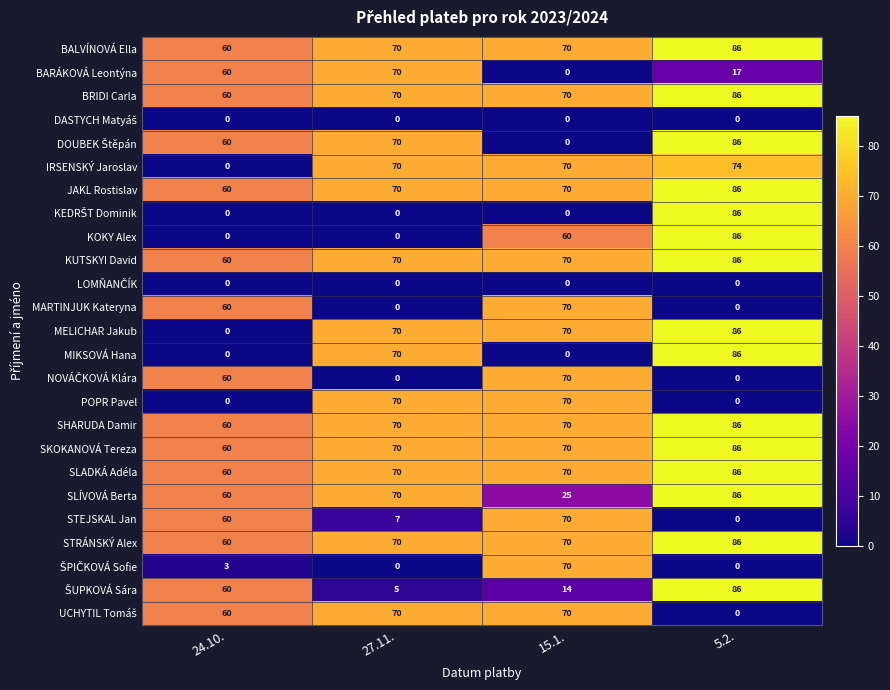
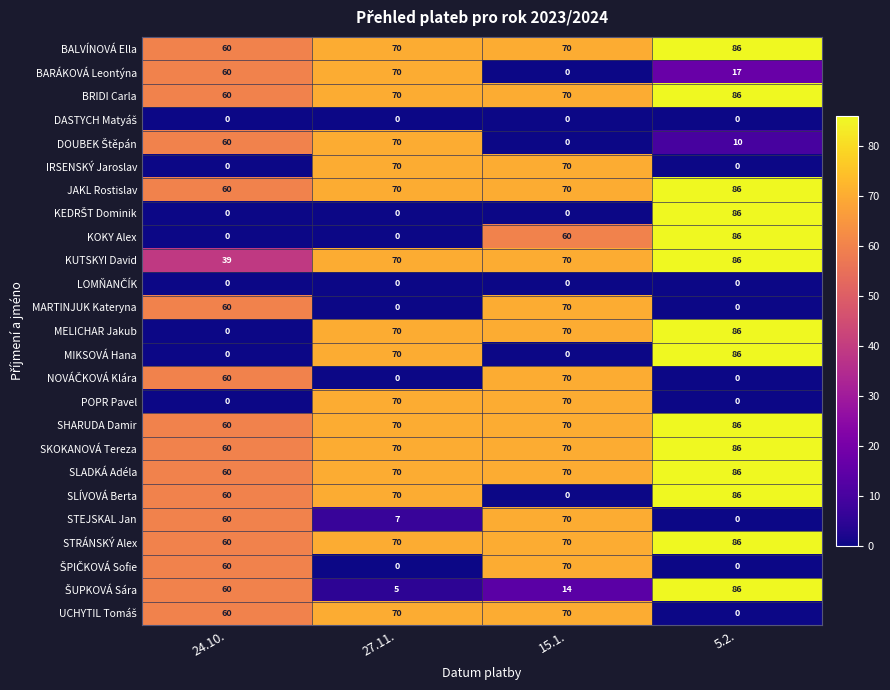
DOUBEK Štěpán, 5.2.: 86 -> 10
IRSENSKÝ Jaroslav, 5.2.: 74 -> 0
KUTSKYI David, 24.10.: 60 -> 39
SLÍVOVÁ Berta, 15.1.: 25 -> 0
ŠPIČKOVÁ Sofie, 24.10.: 3 -> 60
